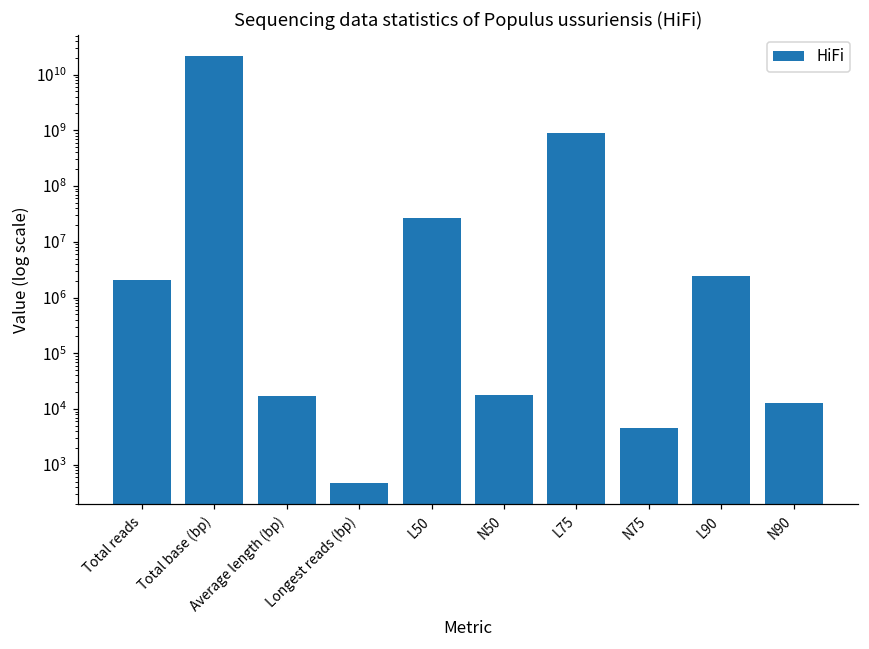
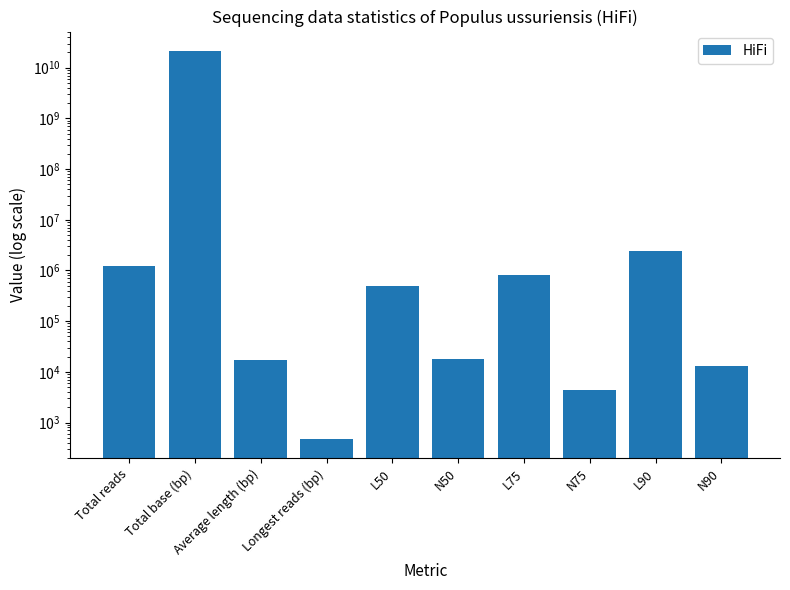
Total reads: 2100000 -> 1200000
L50: 30000000 -> 500000
L75: 900000000 -> 800000
